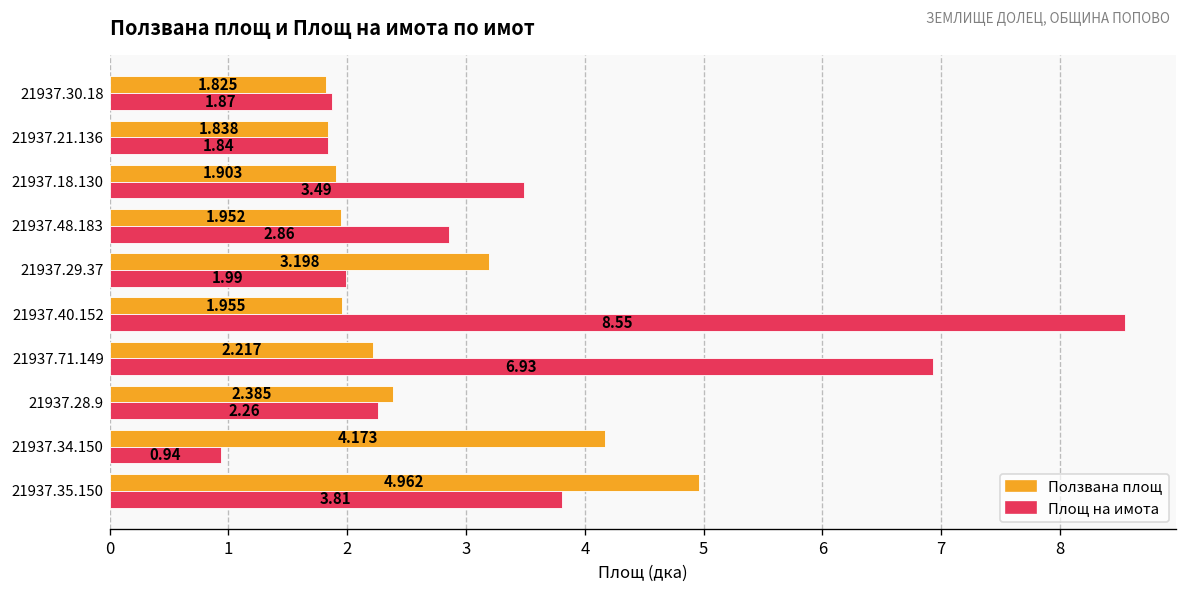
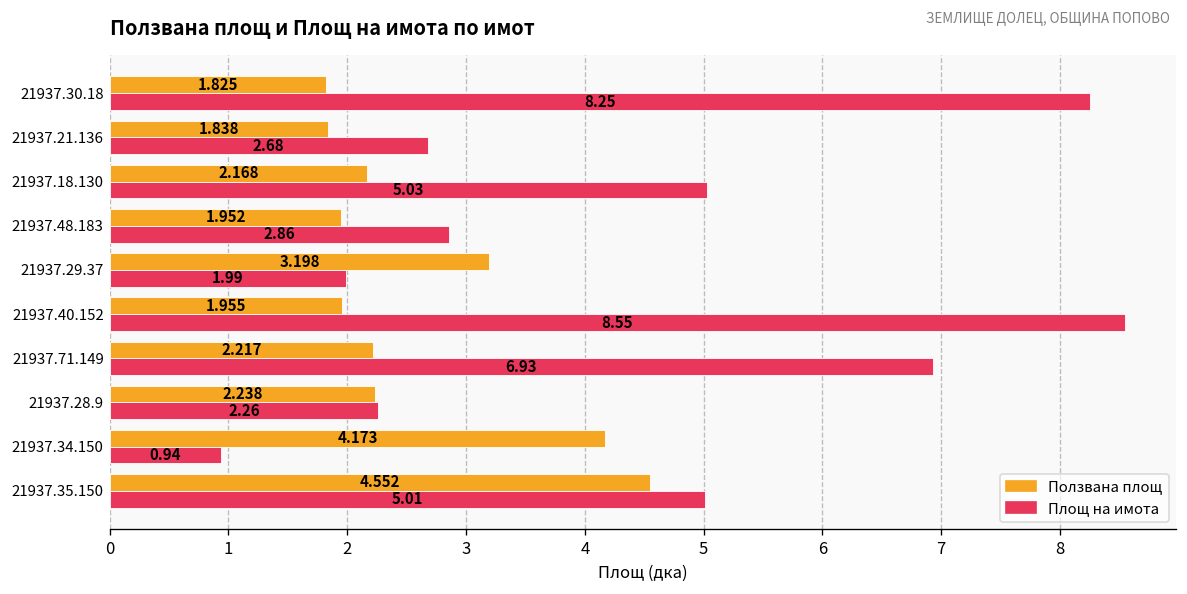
Площ на имота, 21937.30.18: 1.87 -> 8.25
Площ на имота, 21937.21.136: 1.84 -> 2.68
Ползвана площ, 21937.18.130: 1.903 -> 2.168
Площ на имота, 21937.18.130: 3.49 -> 5.03
Ползвана площ, 21937.28.9: 2.385 -> 2.238
Ползвана площ, 21937.35.150: 4.962 -> 4.552
Площ на имота, 21937.35.150: 3.81 -> 5.01
